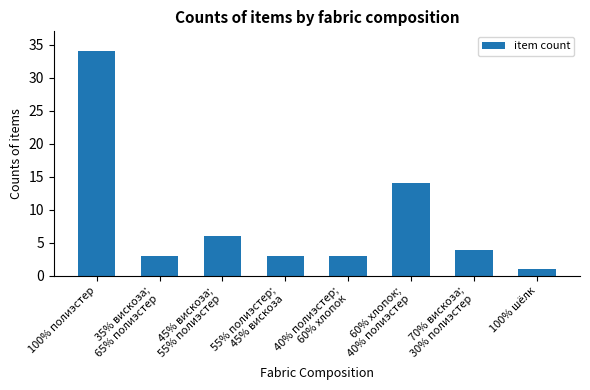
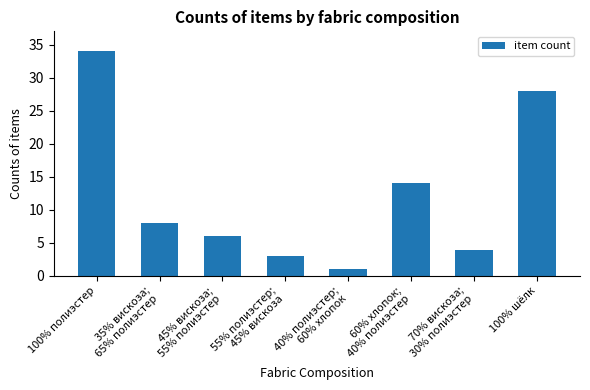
35% вискоза; 65% полиэстер: 3 -> 8
40% полиэстер; 60% хлопок: 3 -> 1
100% шёлк: 1 -> 28
